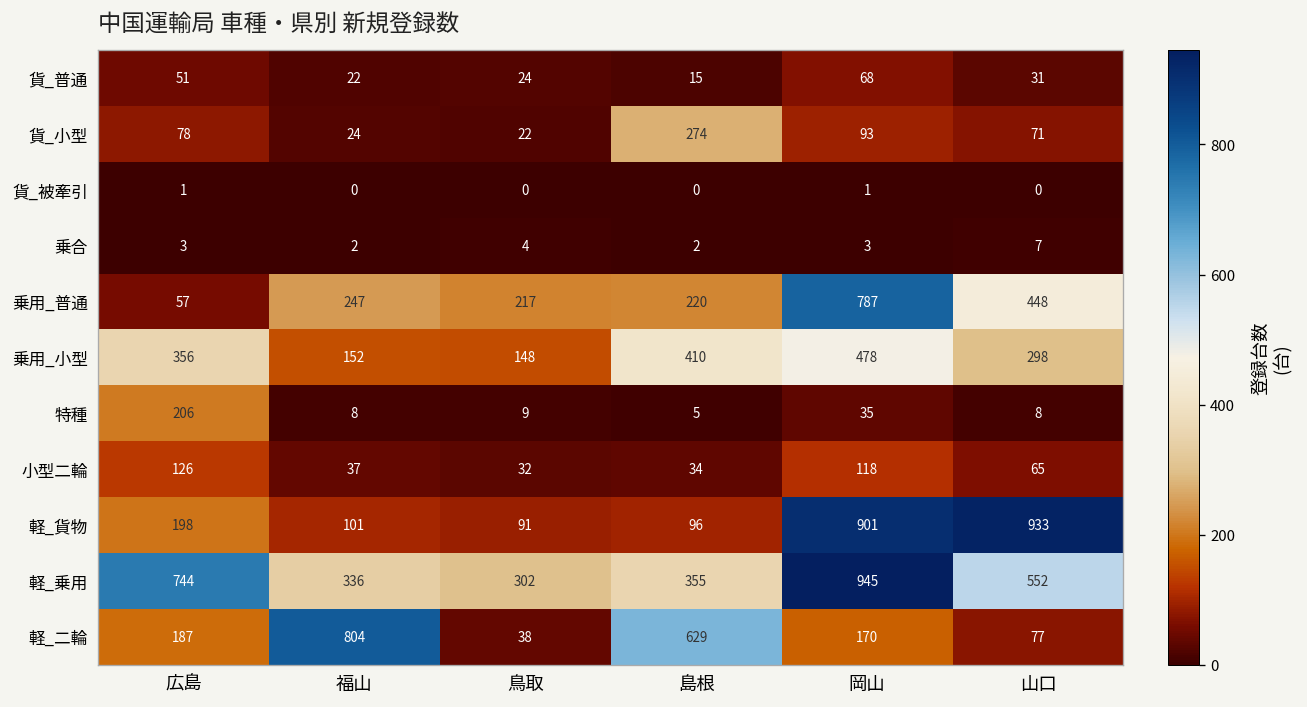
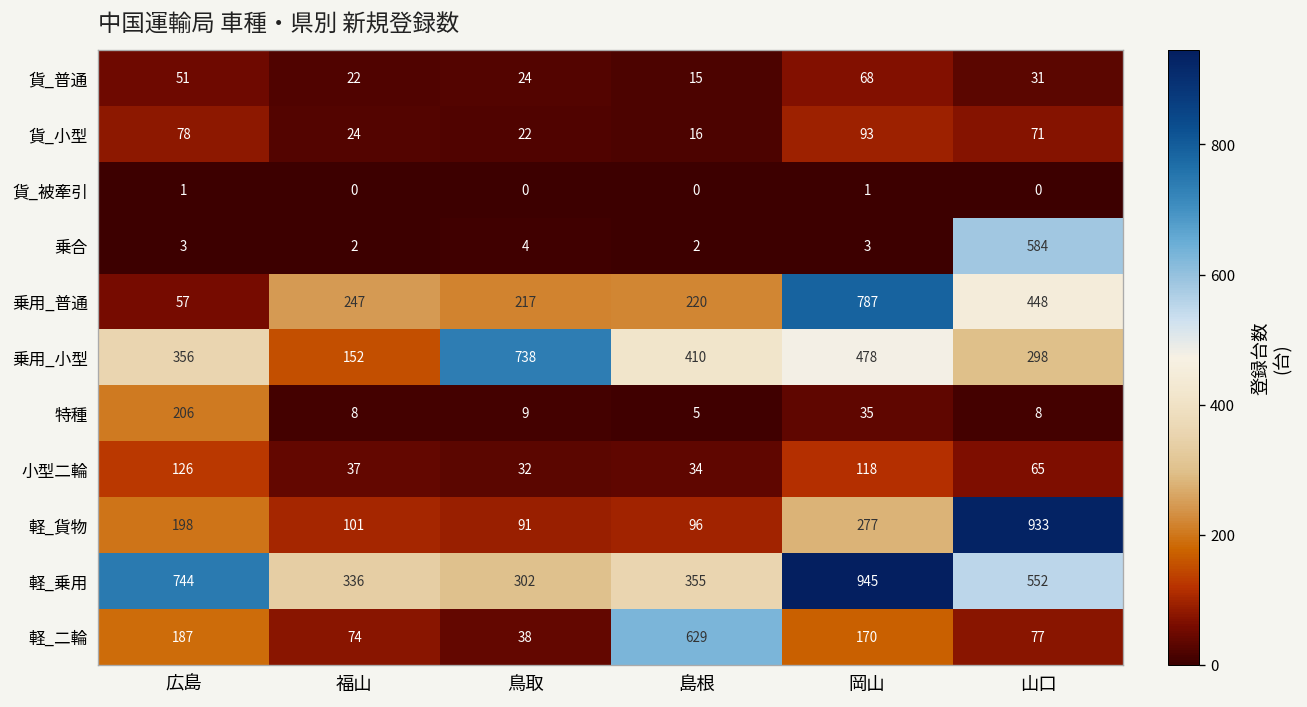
貨_小型, 島根: 274 -> 16
乗合, 山口: 7 -> 584
乗用_小型, 鳥取: 148 -> 738
軽_貨物, 岡山: 901 -> 277
軽_二輪, 福山: 804 -> 74
